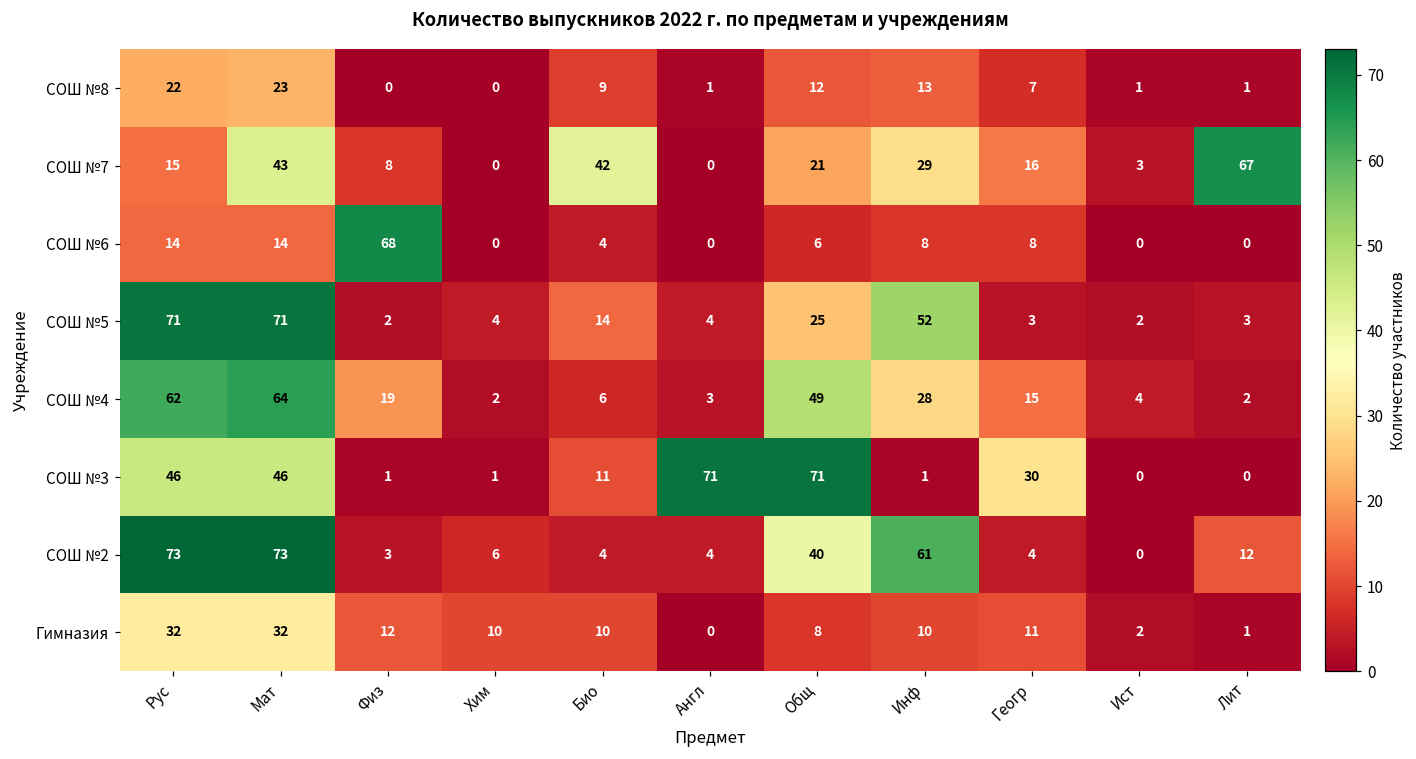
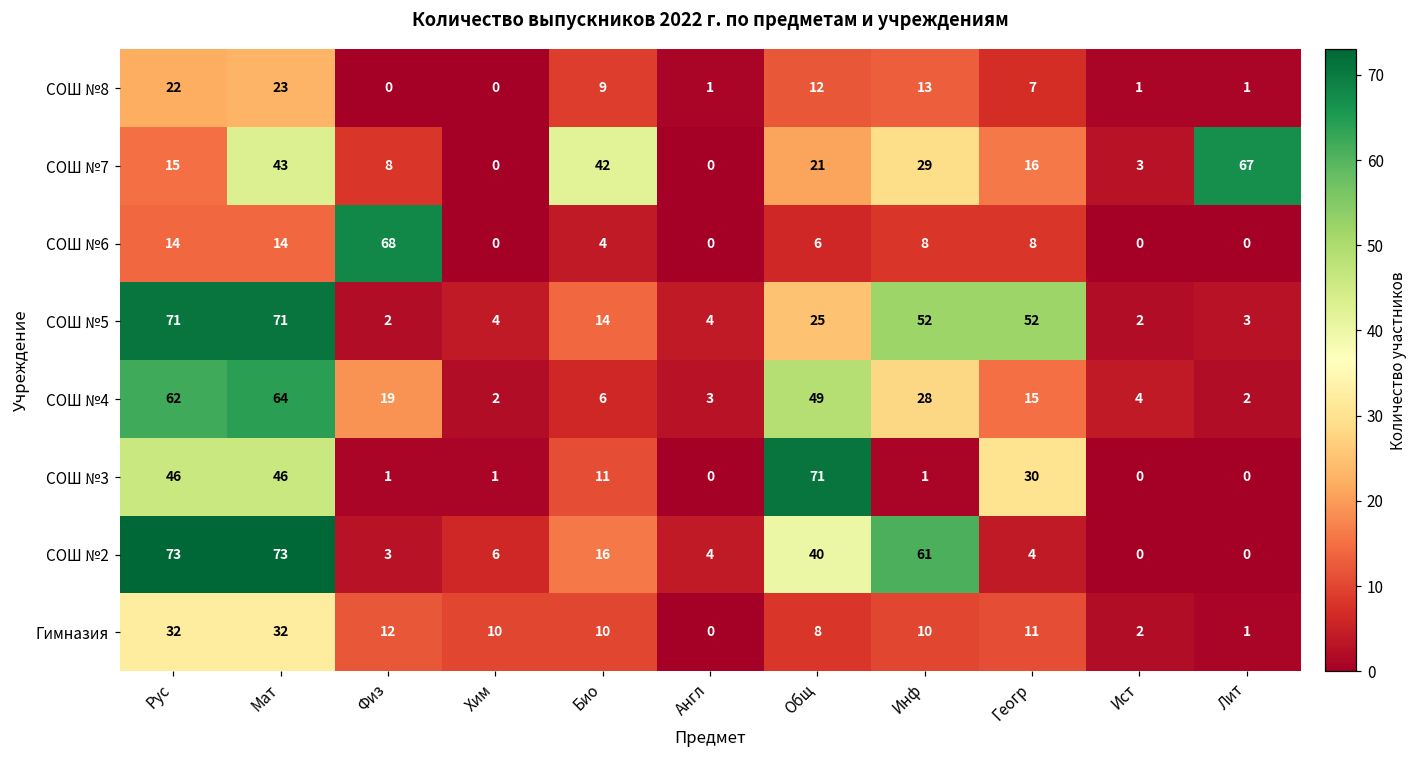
СОШ №5, Геогр: 3 -> 52
СОШ №3, Англ: 71 -> 0
СОШ №2, Био: 4 -> 16
СОШ №2, Лит: 12 -> 0
